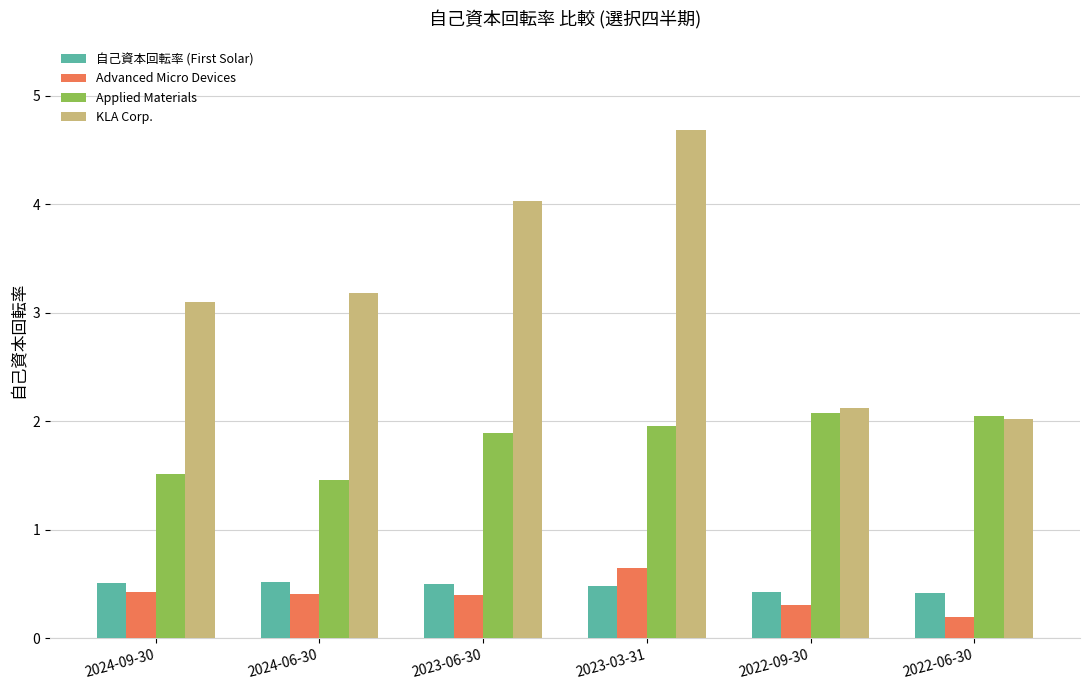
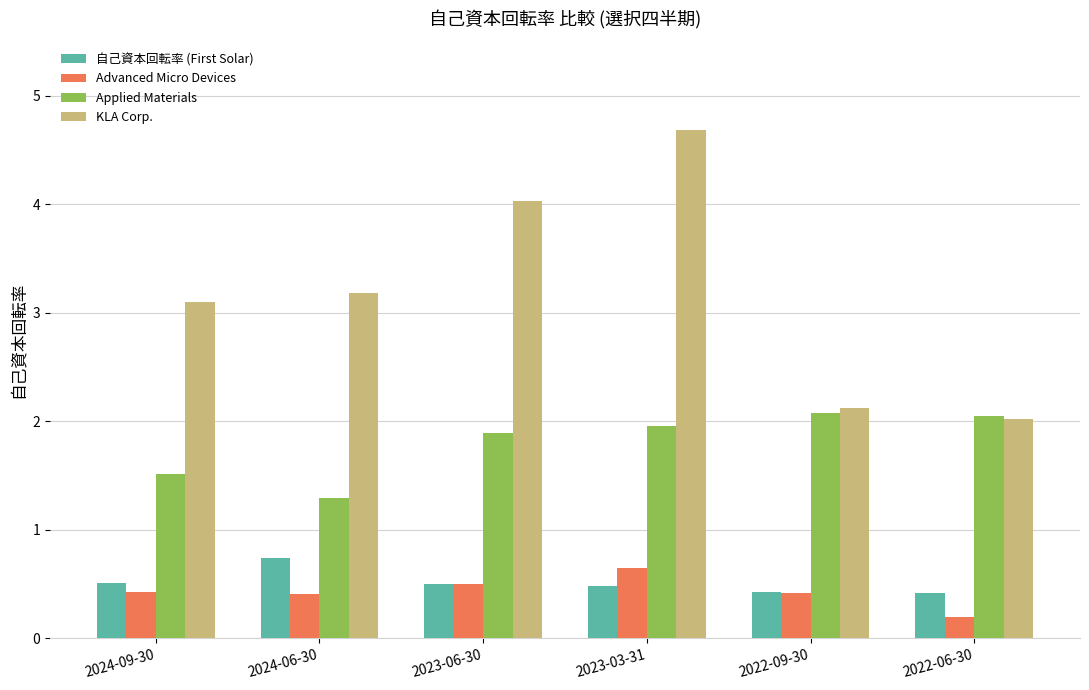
自己資本回転率 (First Solar), 2024-06-30: 0.52 -> 0.74
Applied Materials, 2024-06-30: 1.46 -> 1.29
Advanced Micro Devices, 2023-06-30: 0.4 -> 0.5
Advanced Micro Devices, 2022-09-30: 0.31 -> 0.42
